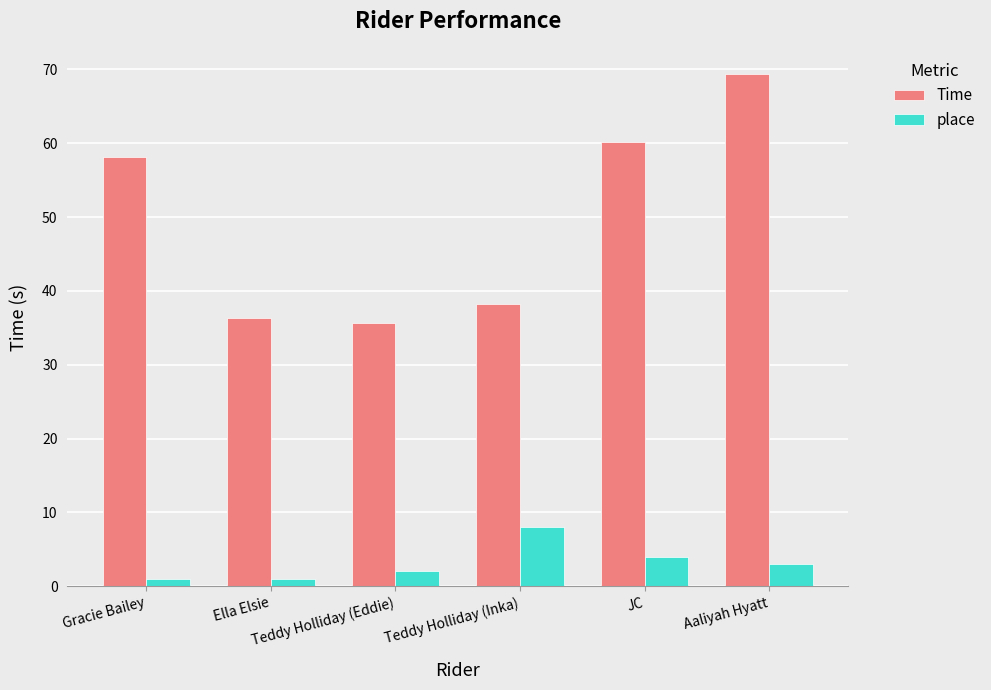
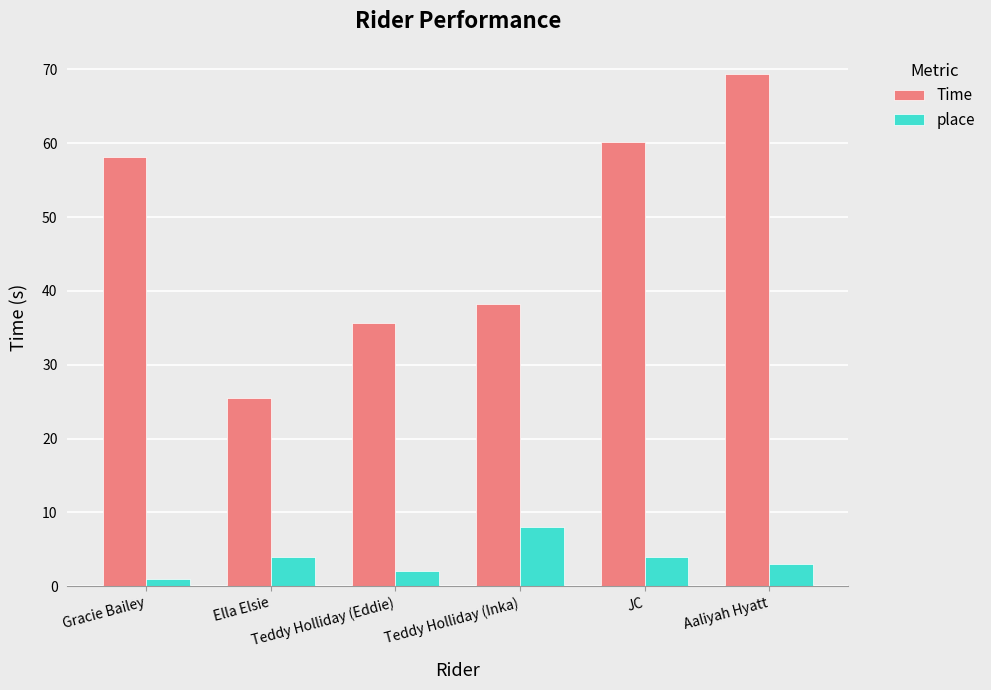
Time, Ella Elsie: 36 -> 25
place, Ella Elsie: 1 -> 4
